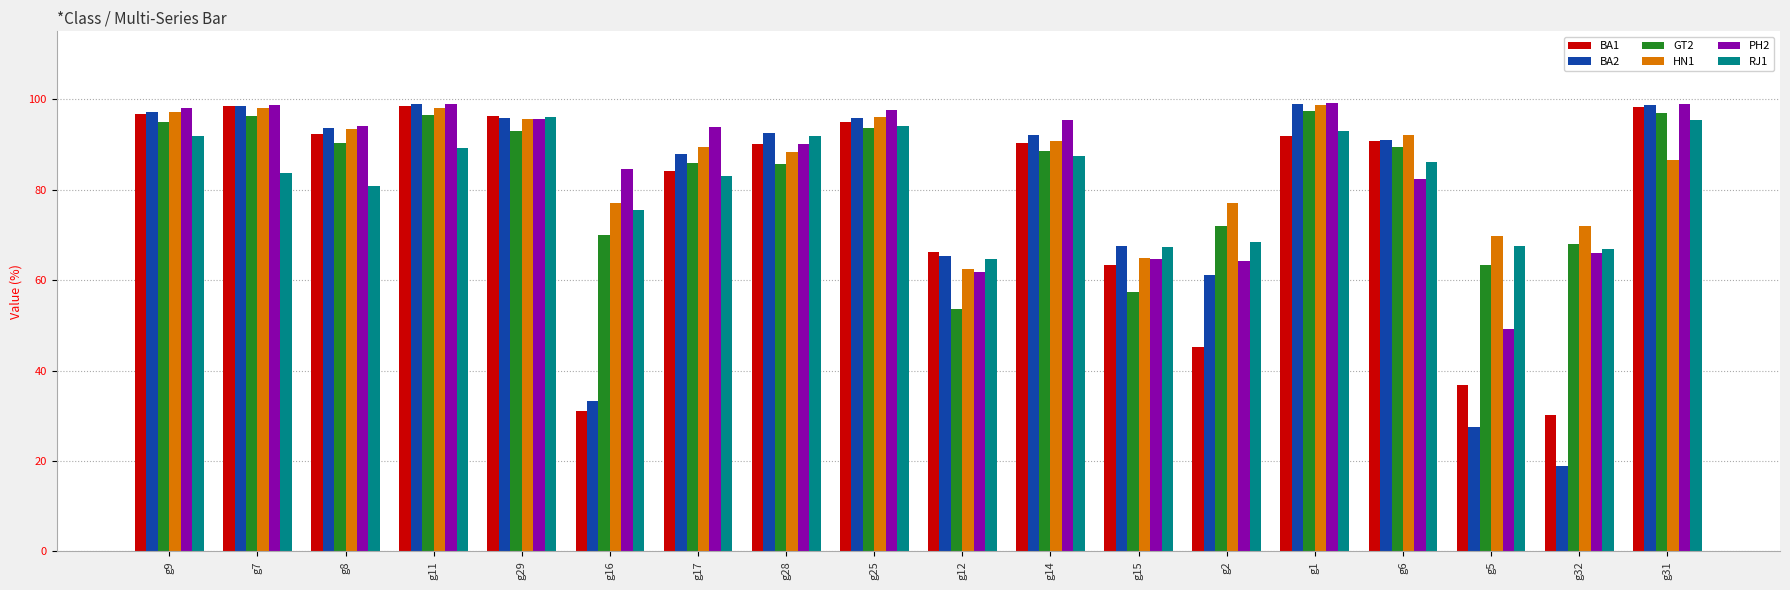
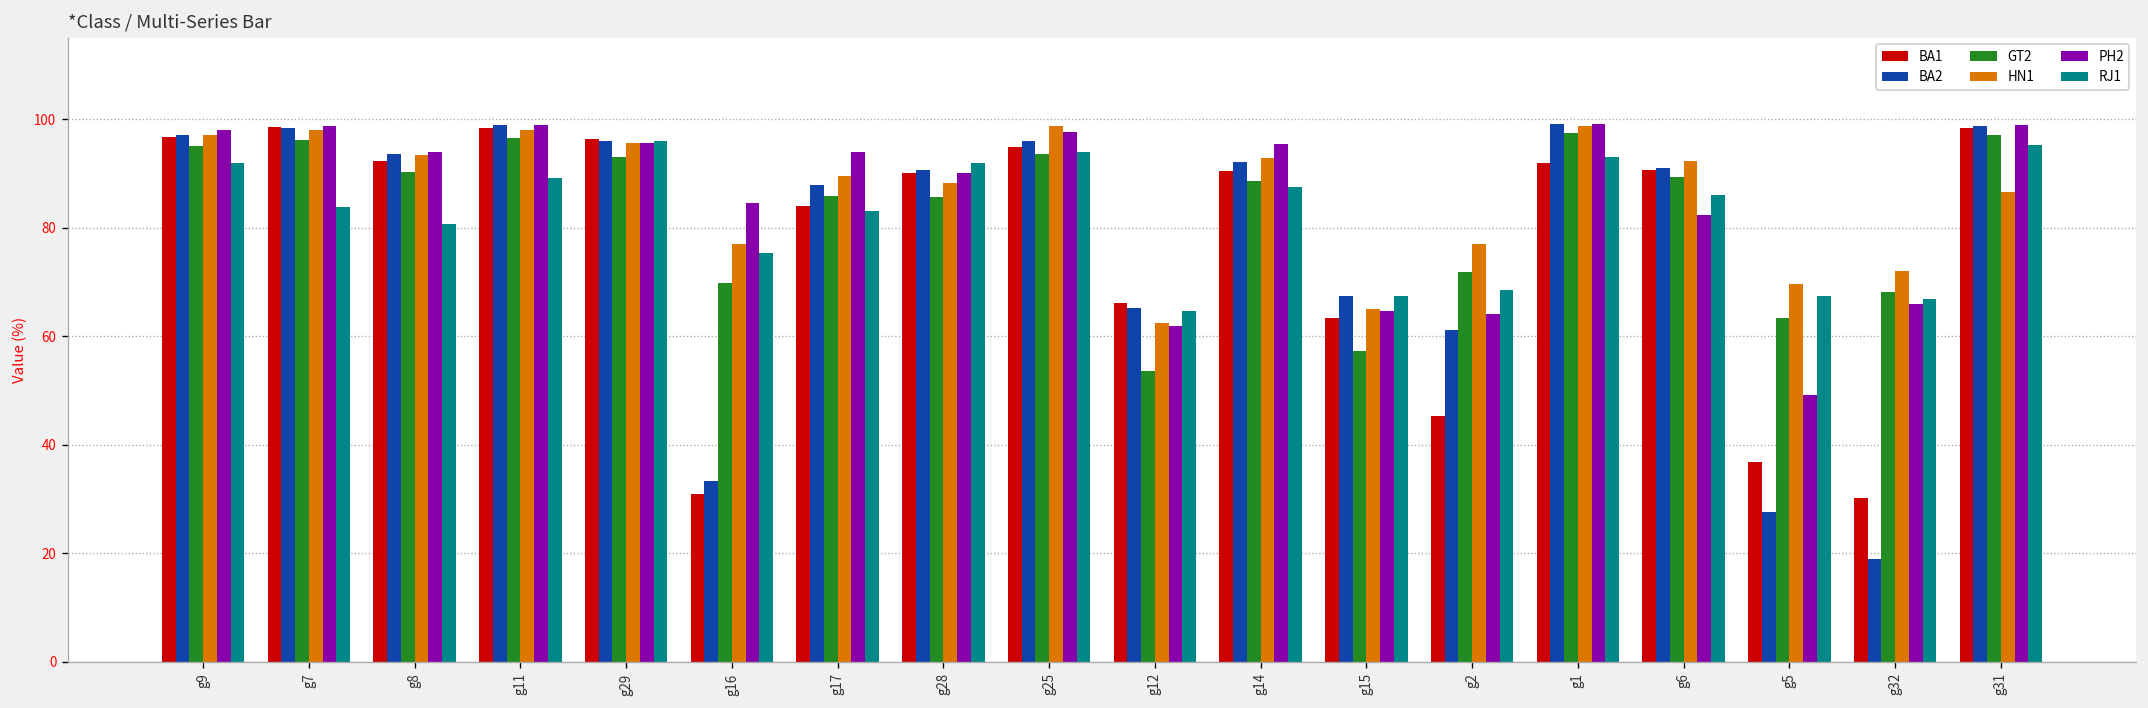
BA2, g28: 92 -> 91
HN1, g25: 96 -> 99
HN1, g14: 91 -> 93
